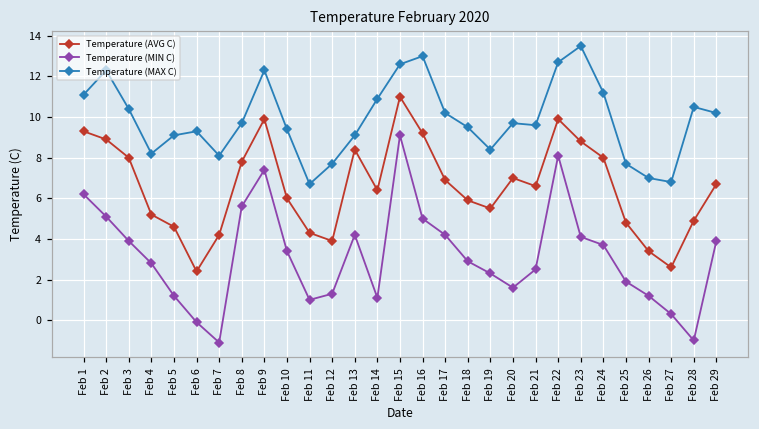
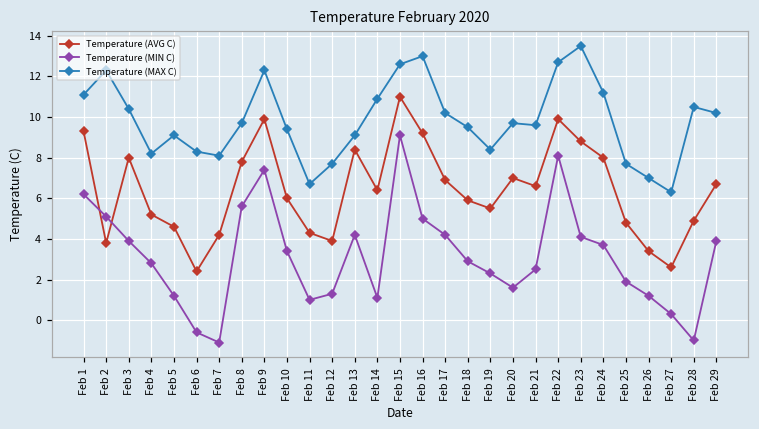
Temperature (AVG C), Feb 2: 8.9 -> 3.8
Temperature (MIN C), Feb 6: -0.1 -> -0.6
Temperature (MAX C), Feb 6: 9.3 -> 8.3
Temperature (MAX C), Feb 27: 6.8 -> 6.3
